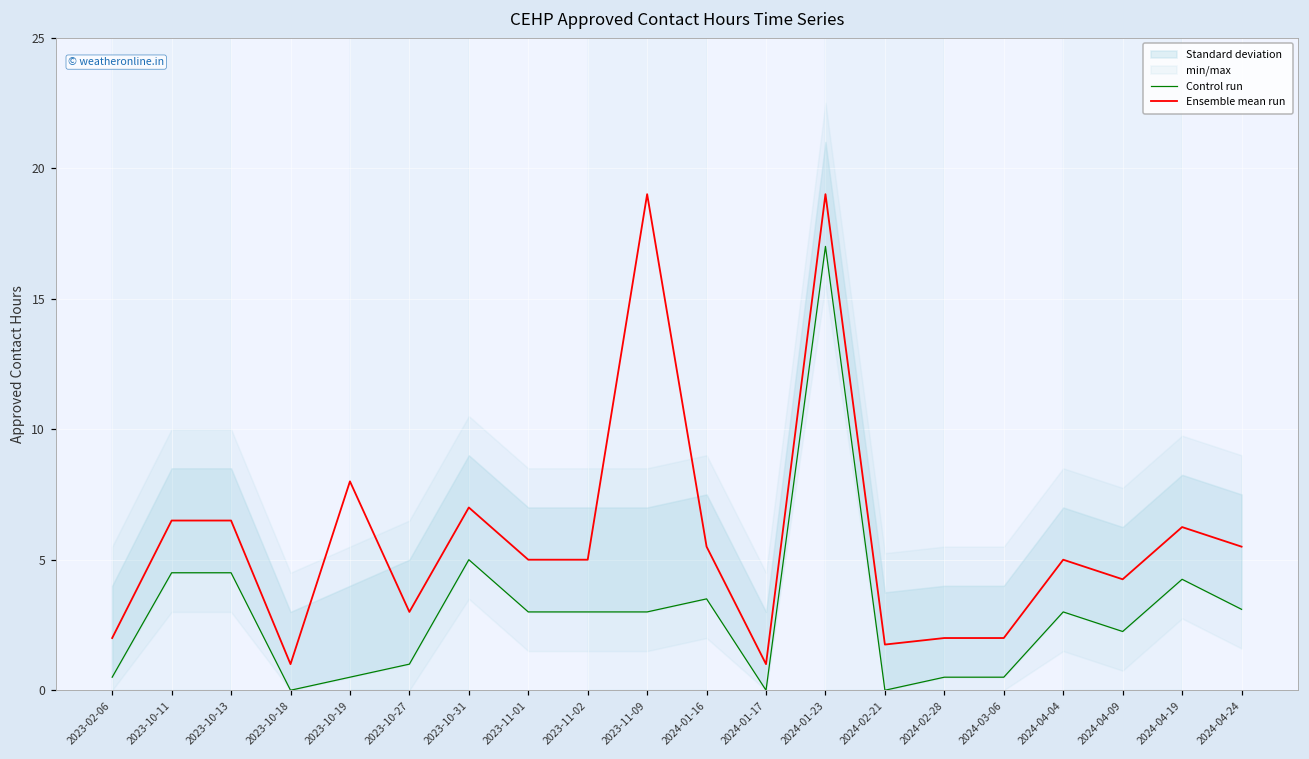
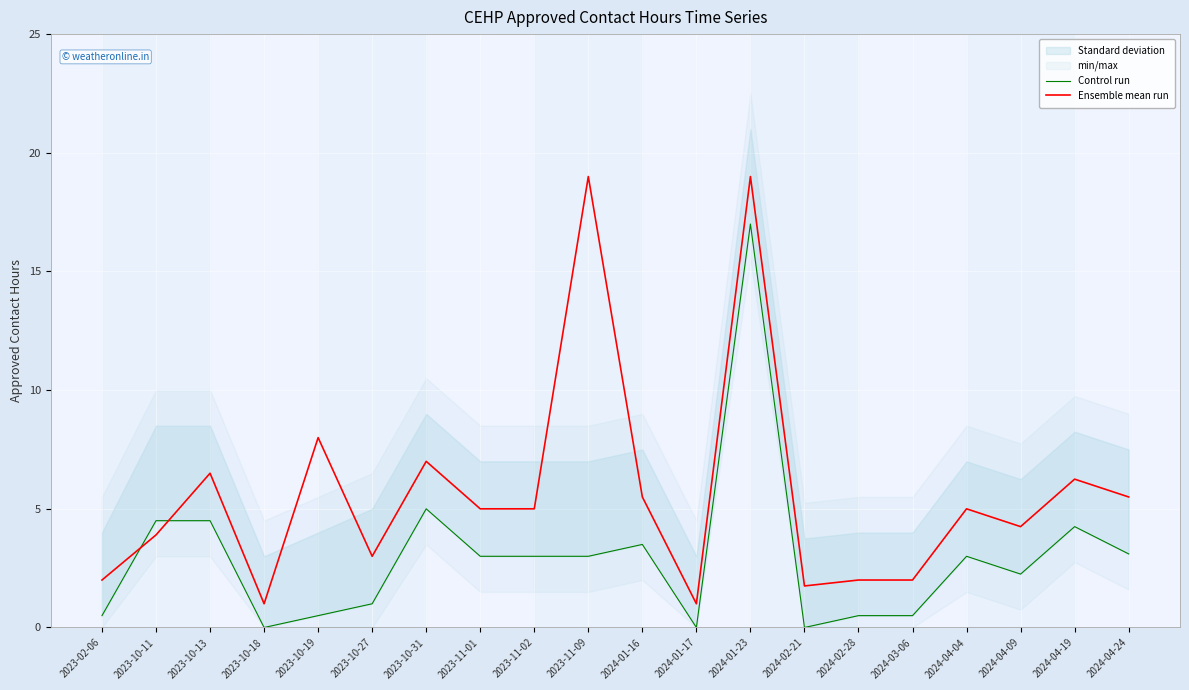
Ensemble mean run, 2023-10-11: 6.5 -> 3.9
